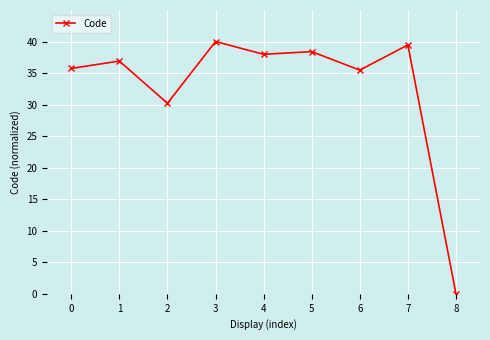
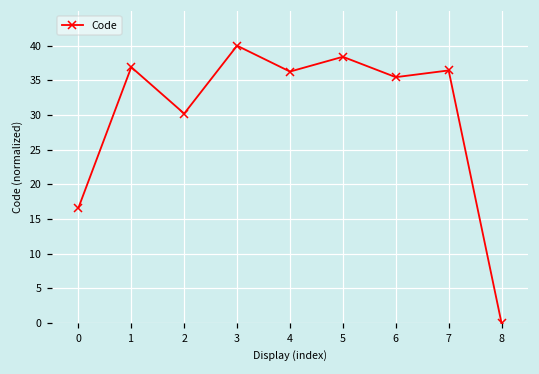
0: 36 -> 17
4: 38 -> 36
7: 39 -> 36
